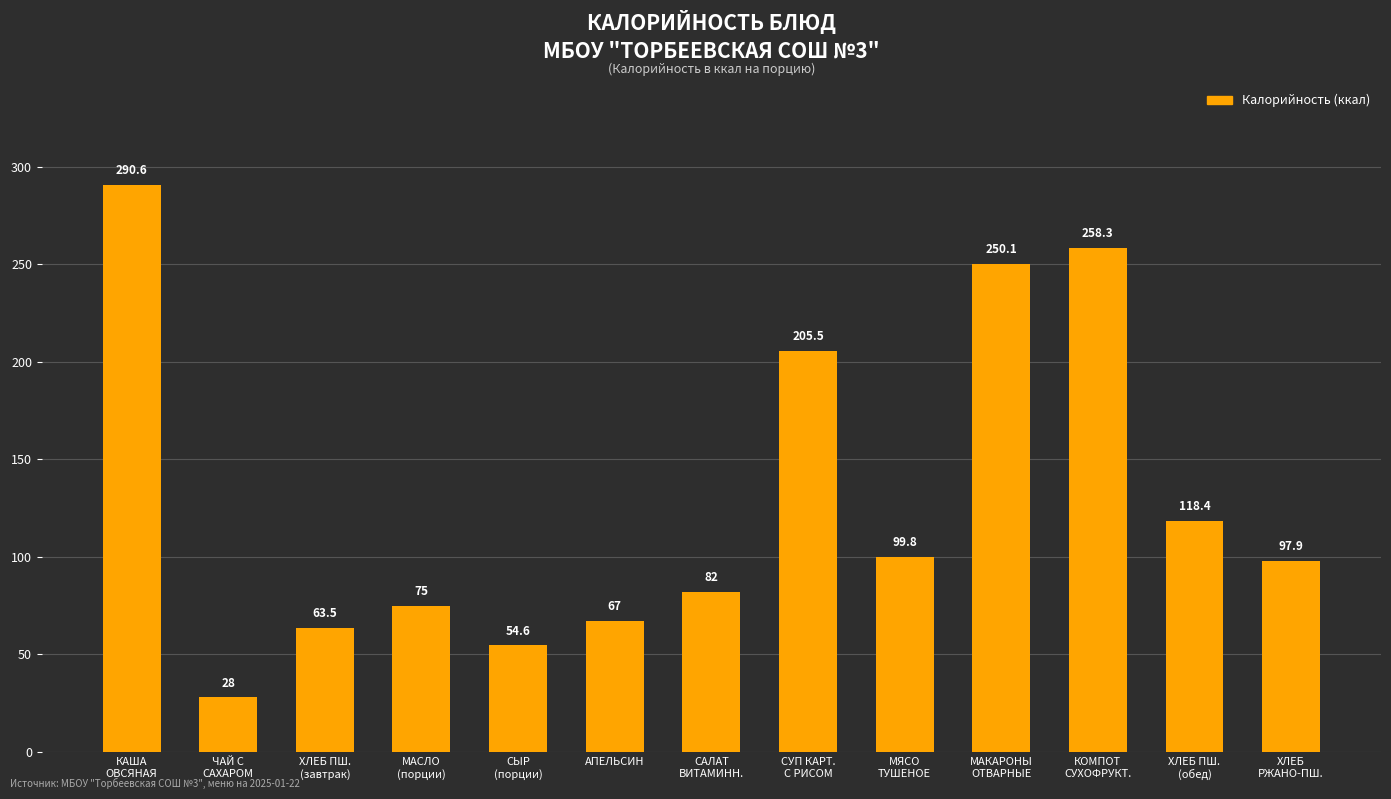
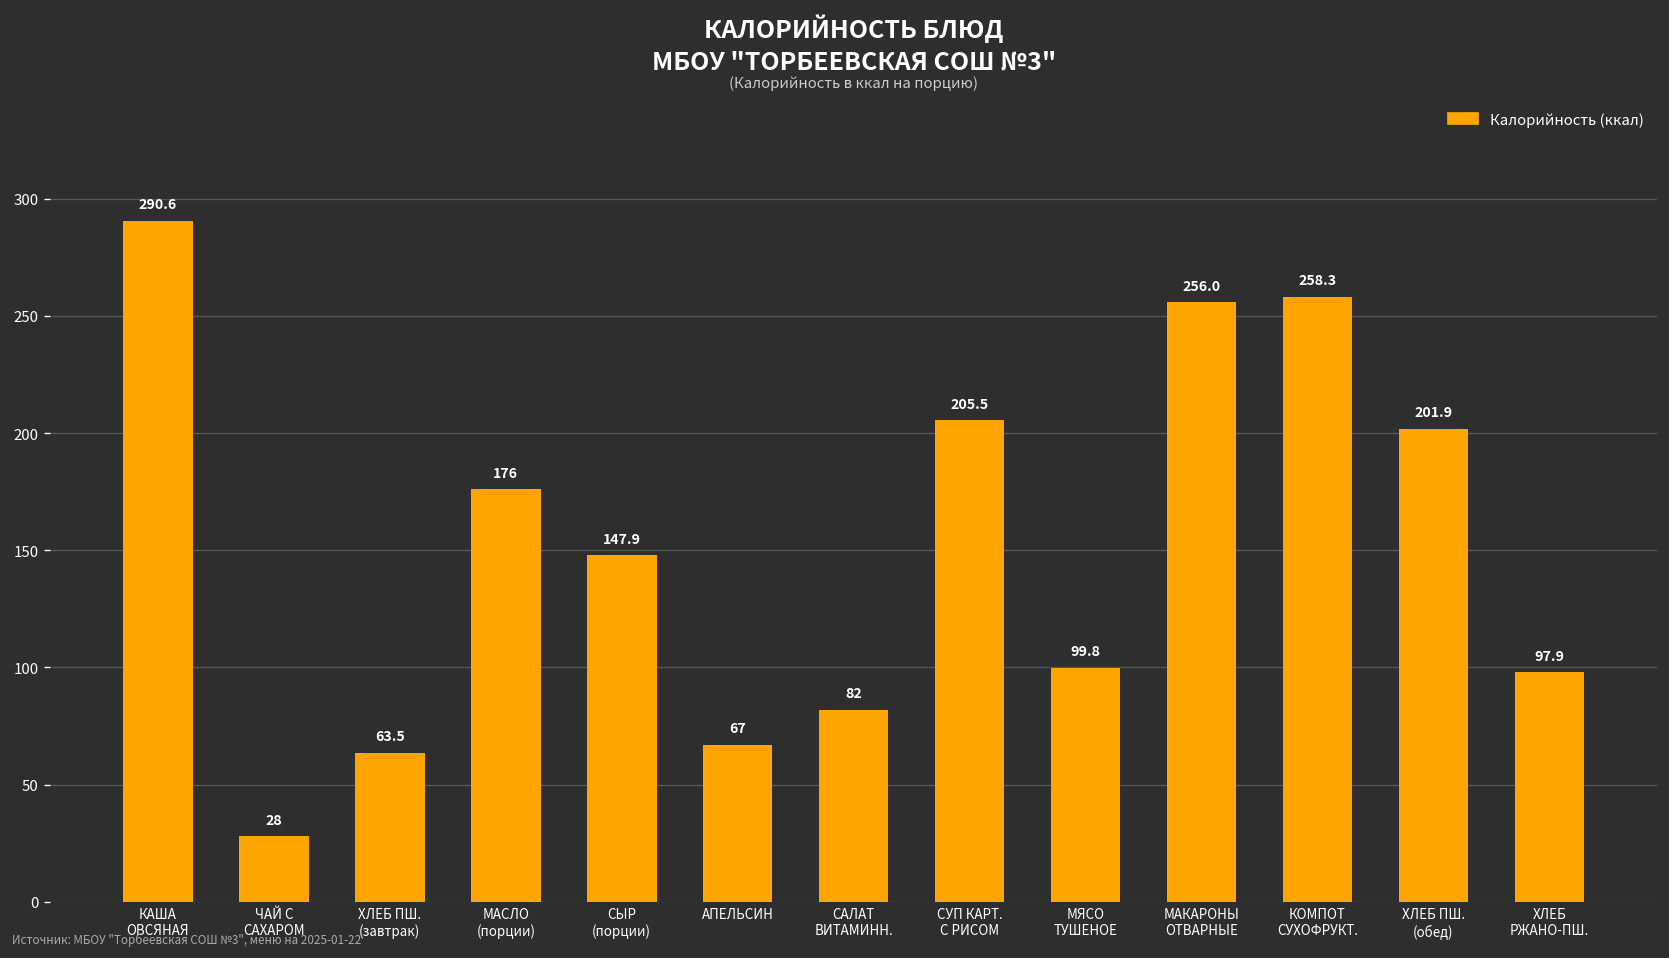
МАСЛО (порции): 75 -> 176
СЫР (порции): 54.6 -> 147.9
МАКАРОНЫ ОТВАРНЫЕ: 250.1 -> 256.0
ХЛЕБ ПШ. (обед): 118.4 -> 201.9
